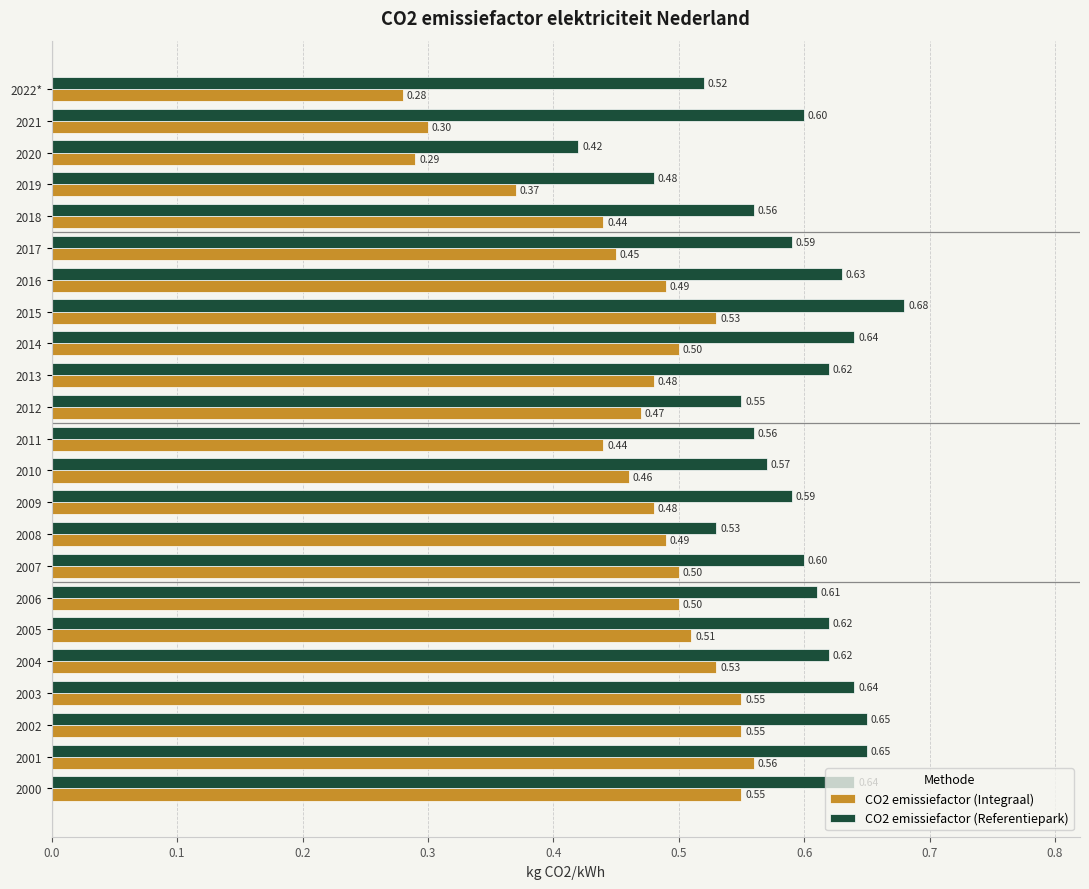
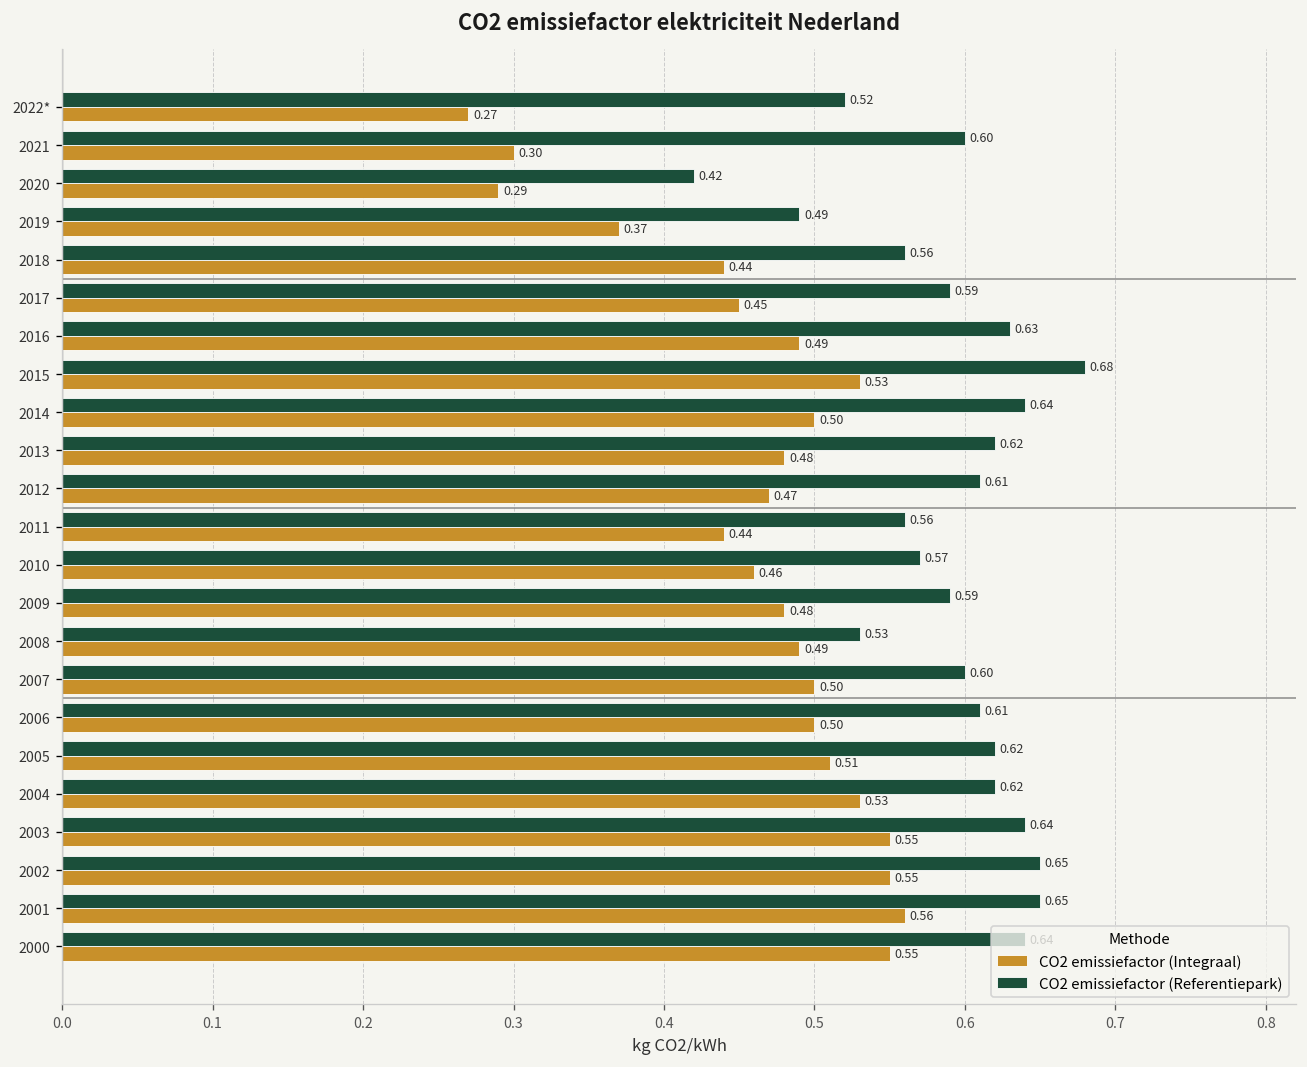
CO2 emissiefactor (Integraal), 2022*: 0.28 -> 0.27
CO2 emissiefactor (Referentiepark), 2019: 0.48 -> 0.49
CO2 emissiefactor (Referentiepark), 2012: 0.55 -> 0.61
